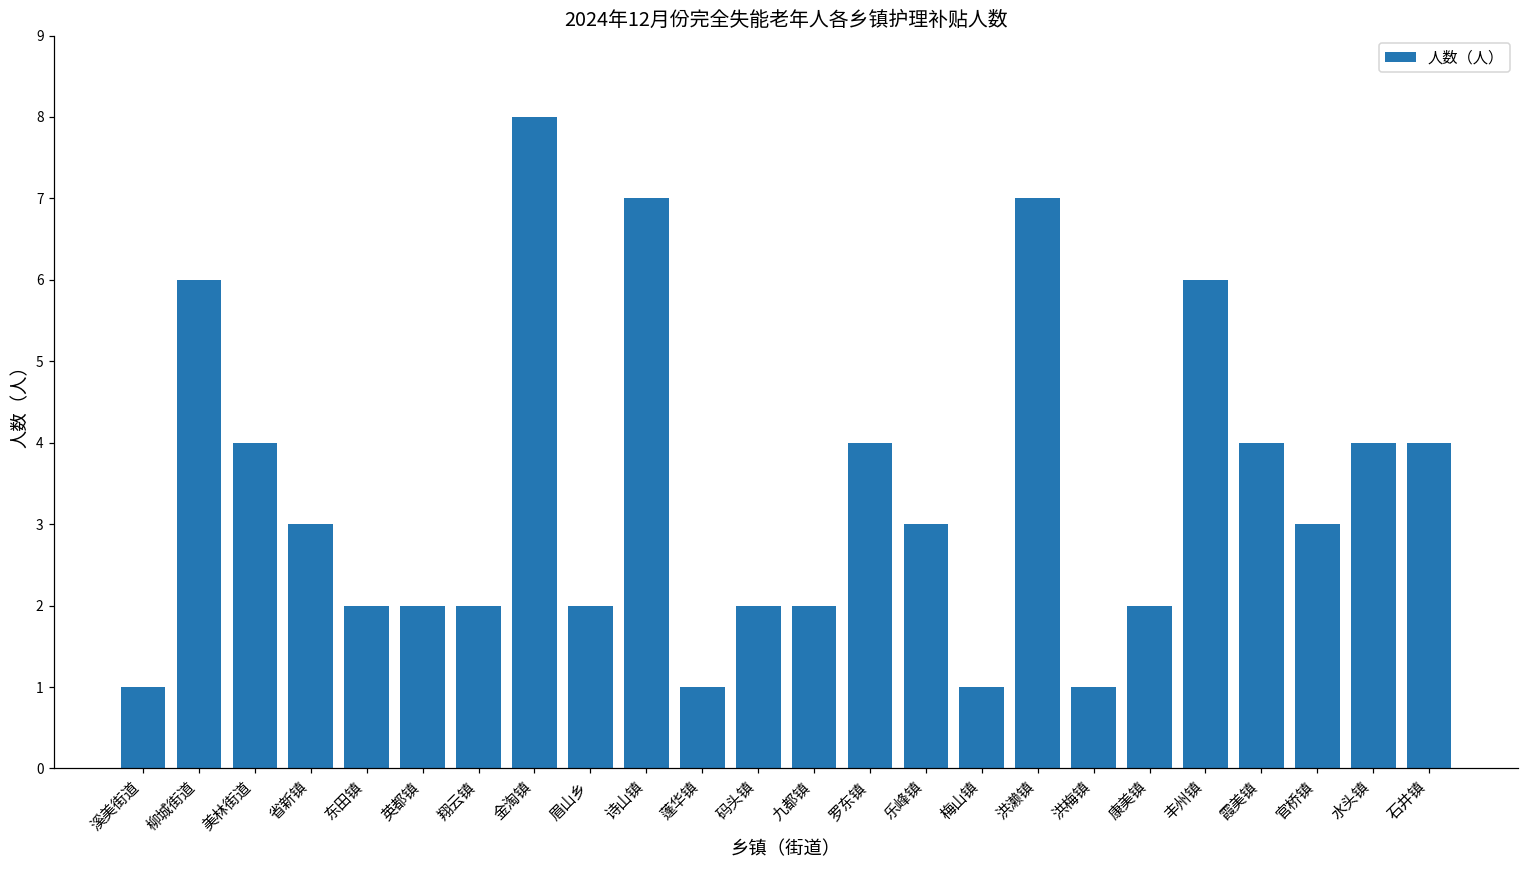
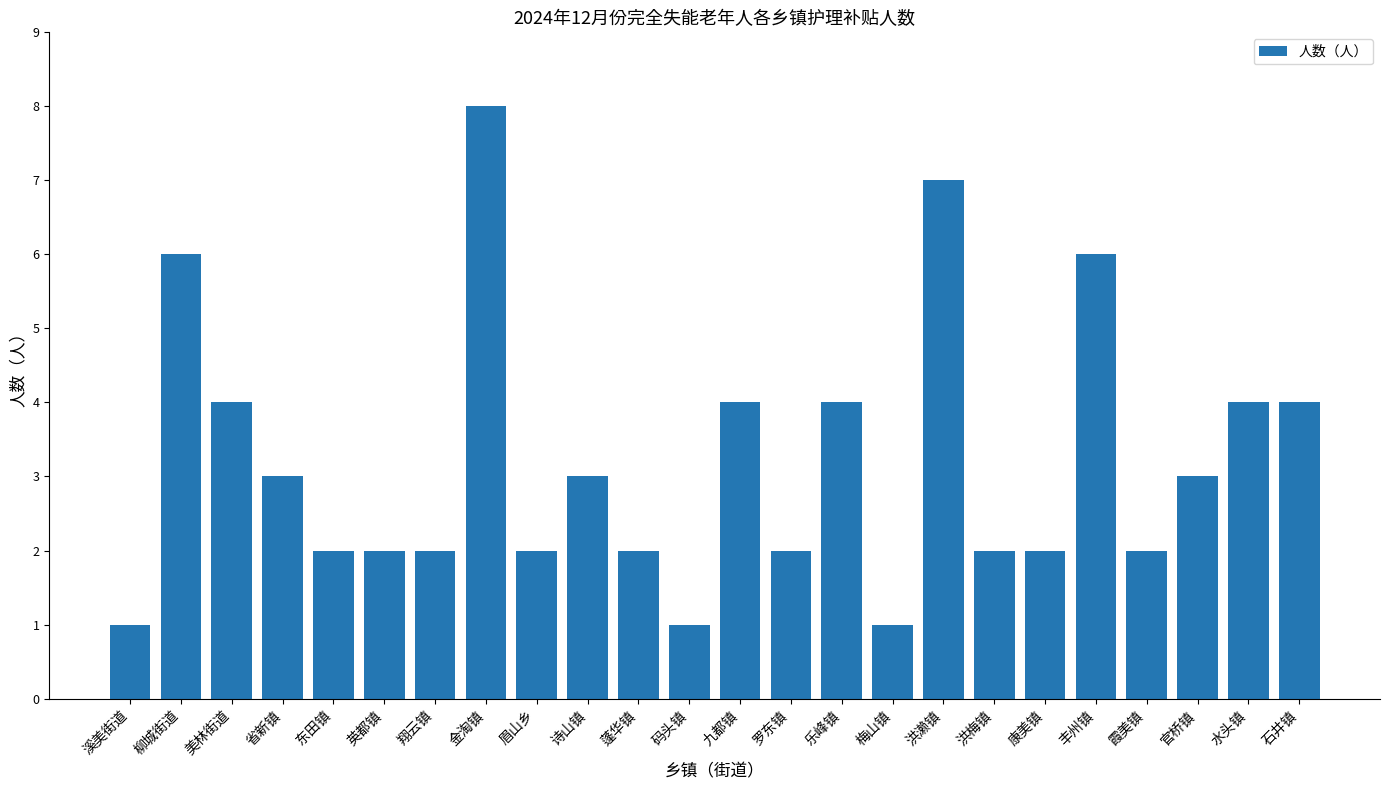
诗山镇: 7 -> 3
蓬华镇: 1 -> 2
码头镇: 2 -> 1
九都镇: 2 -> 4
罗东镇: 4 -> 2
乐峰镇: 3 -> 4
洪梅镇: 1 -> 2
霞美镇: 4 -> 2
